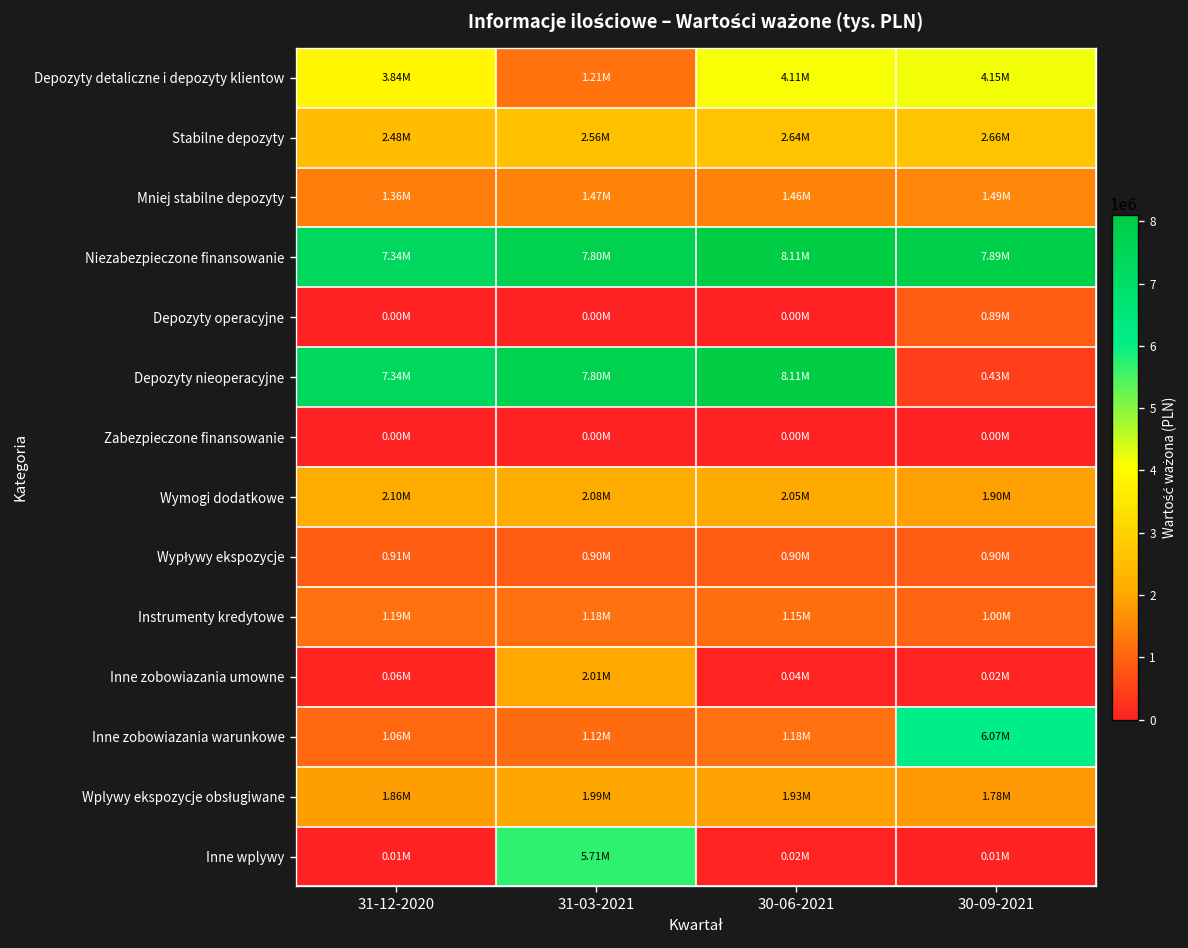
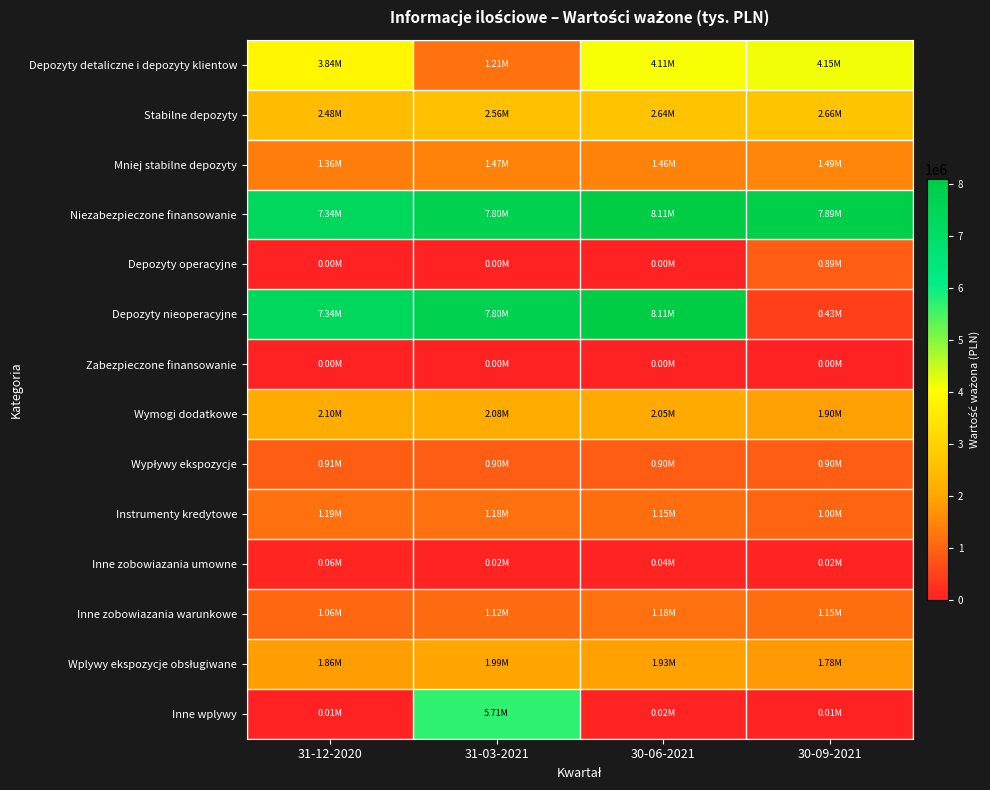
Inne zobowiazania umowne, 31-03-2021: 2.01M -> 0.02M
Inne zobowiazania warunkowe, 30-09-2021: 6.07M -> 1.15M
